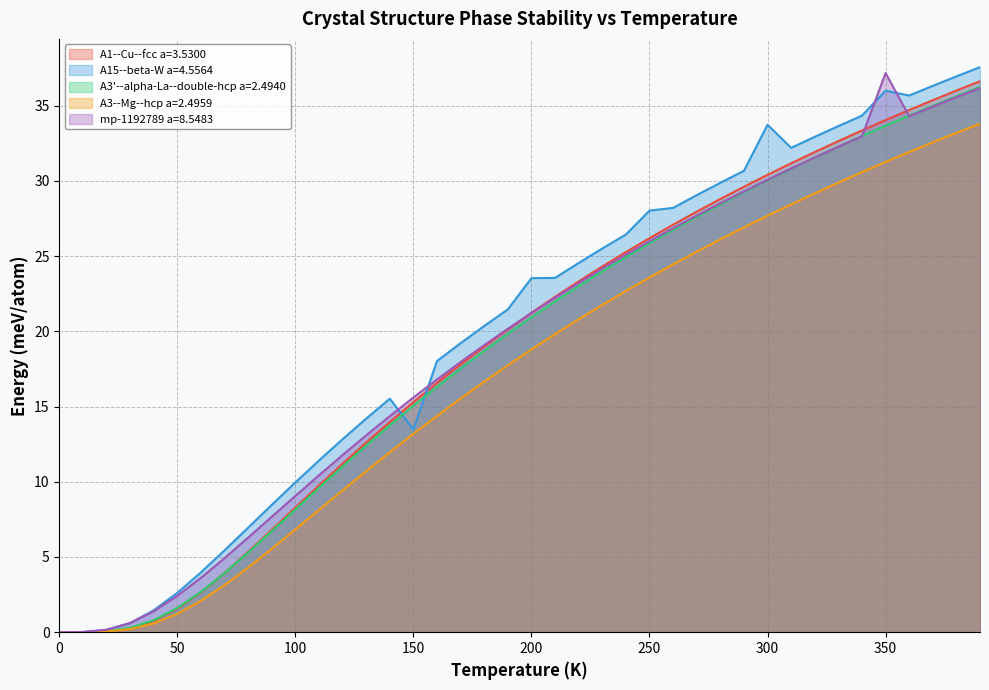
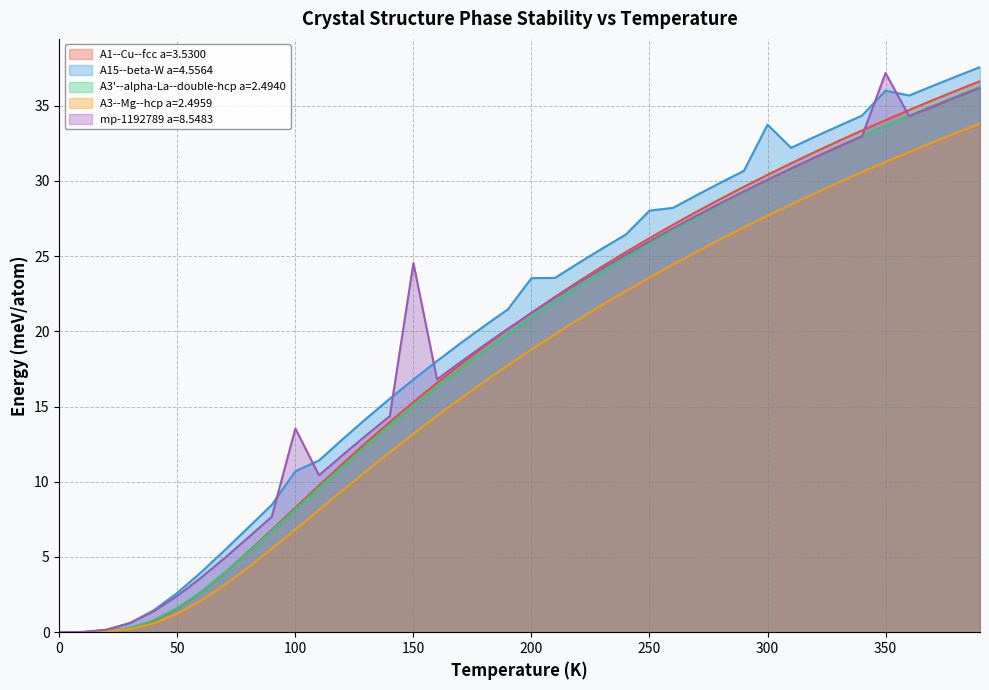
A15--beta-W a=4.5564, 100: 10.0 -> 10.7
mp-1192789 a=8.5483, 100: 9.1 -> 13.5
A15--beta-W a=4.5564, 150: 13.5 -> 16.8
mp-1192789 a=8.5483, 150: 15.6 -> 24.5
